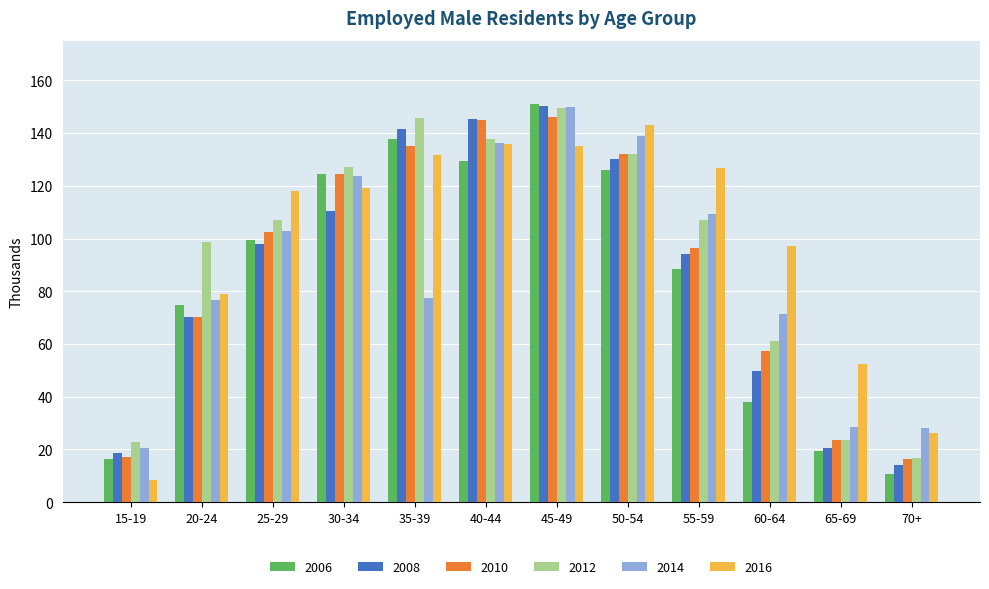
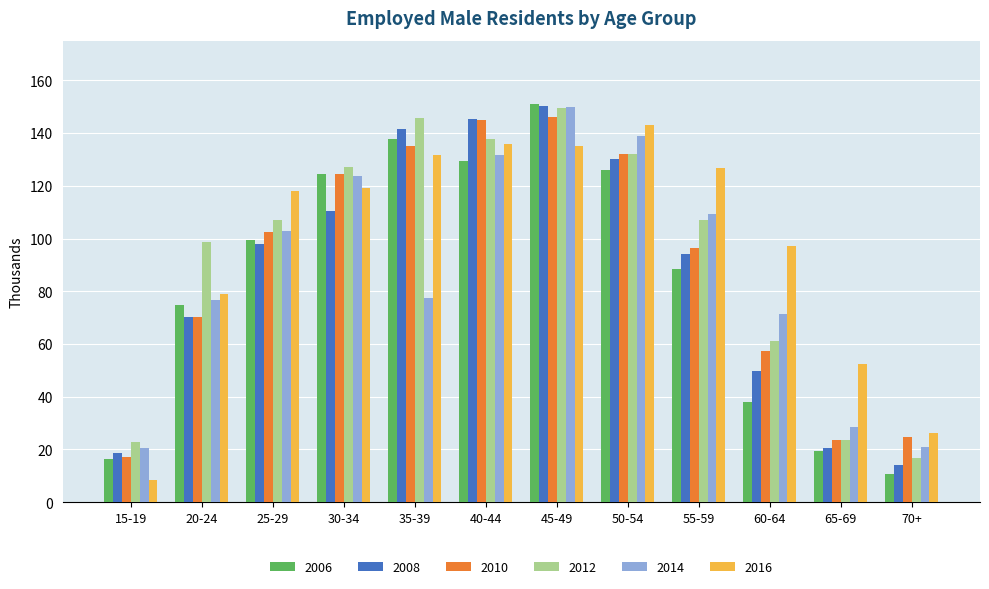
2014, 40-44: 136 -> 132
2010, 70+: 16 -> 25
2014, 70+: 28 -> 21
